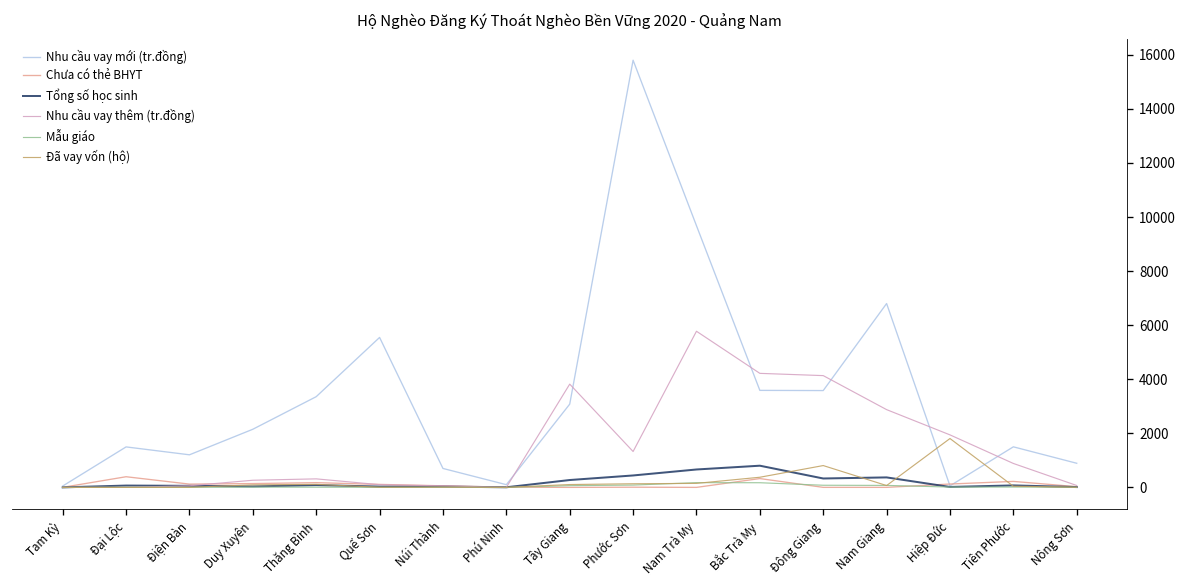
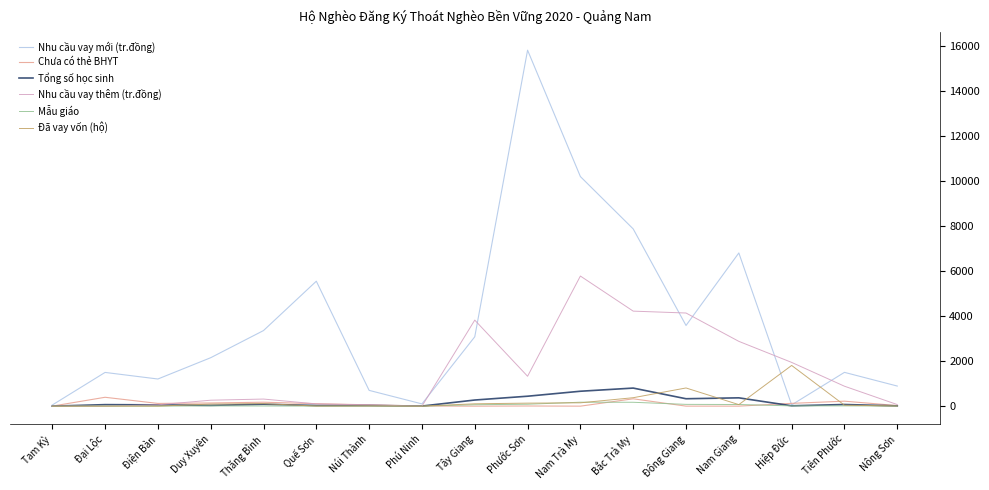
Nhu cầu vay mới (tr.đồng), Nam Trà My: 9700 -> 10200
Nhu cầu vay mới (tr.đồng), Bắc Trà My: 3600 -> 7900
